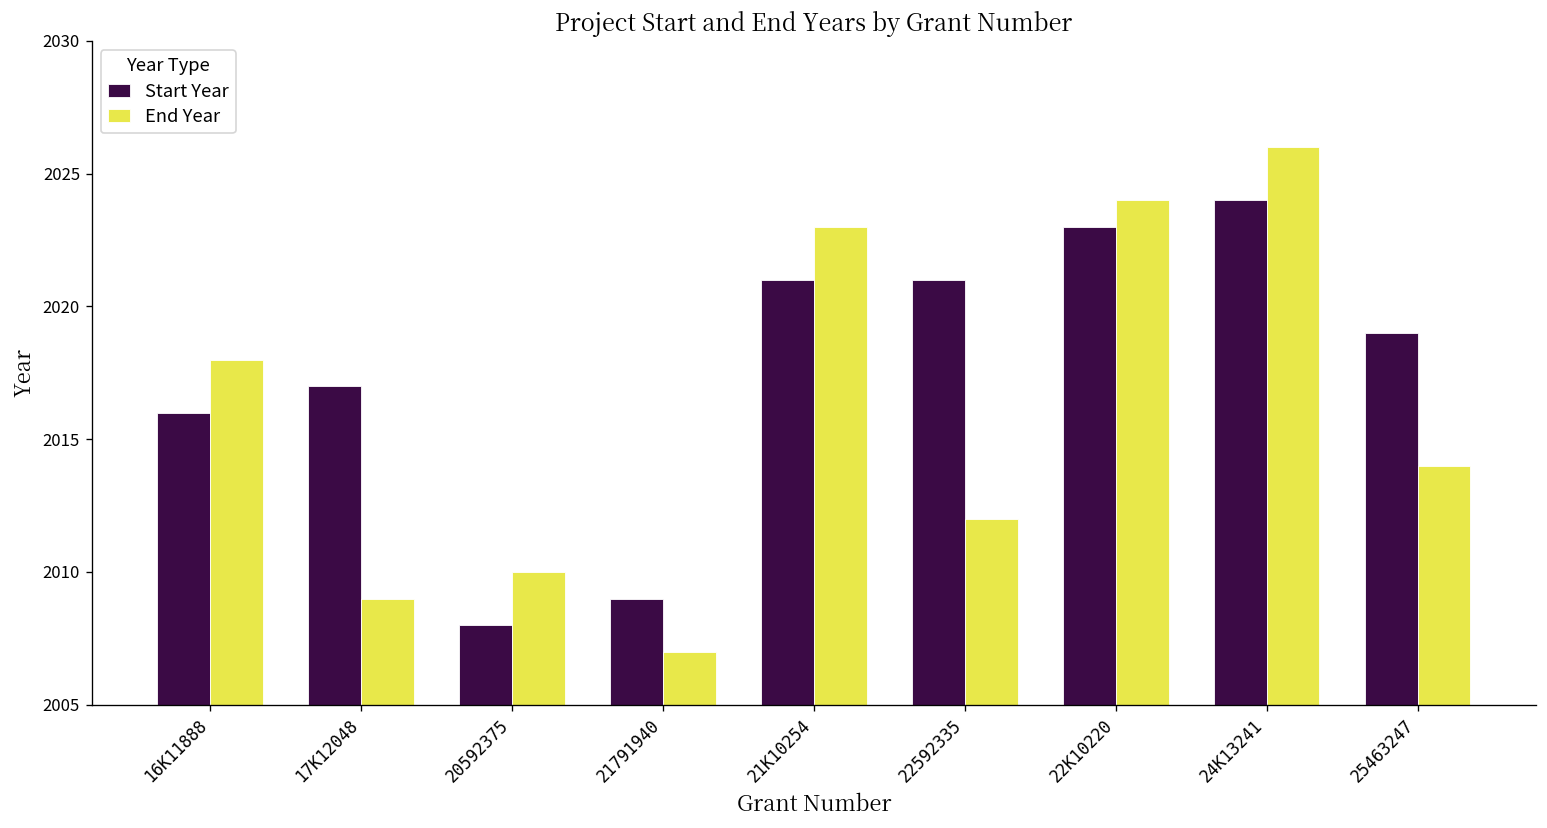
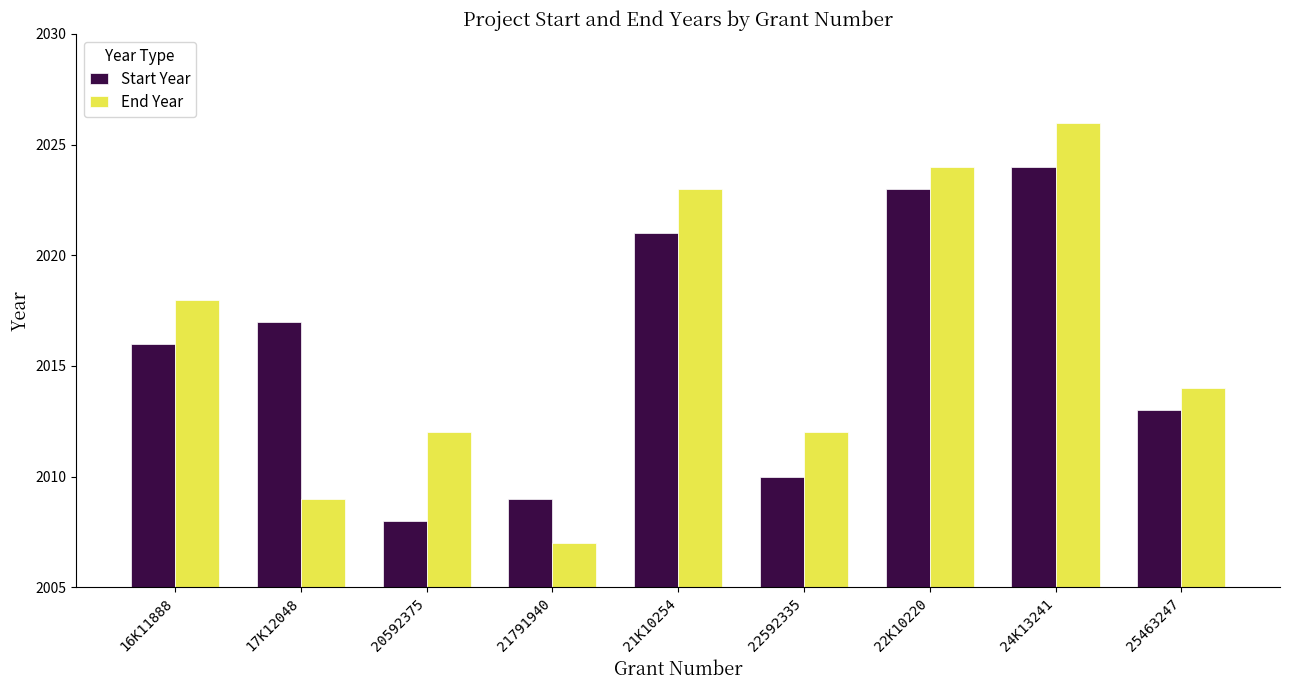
End Year, 20592375: 2010 -> 2012
Start Year, 22592335: 2021 -> 2010
Start Year, 25463247: 2019 -> 2013
